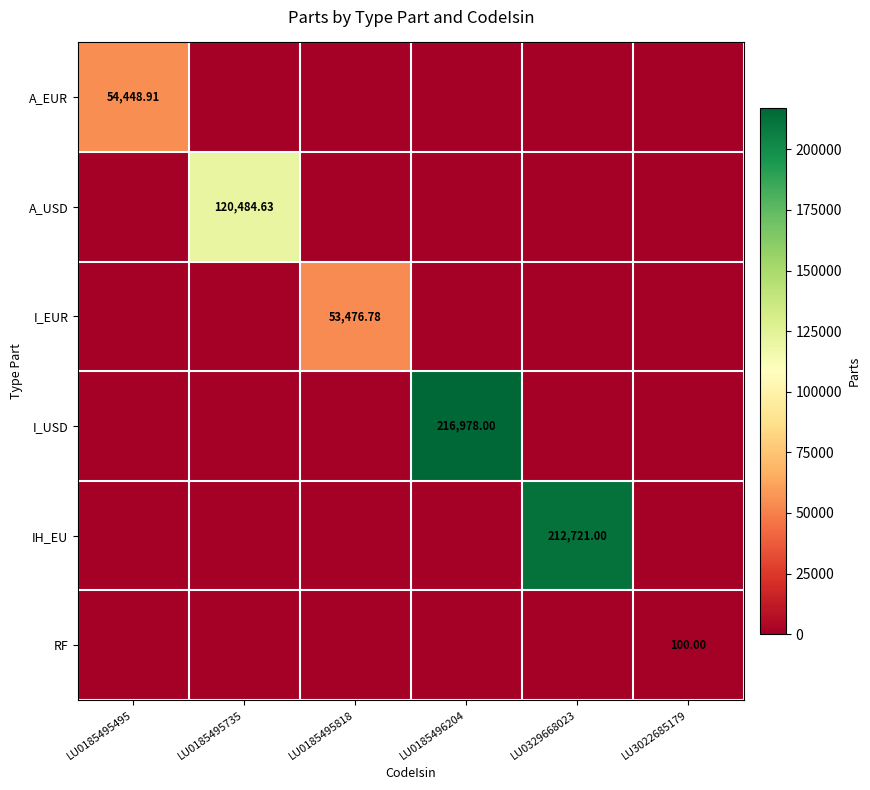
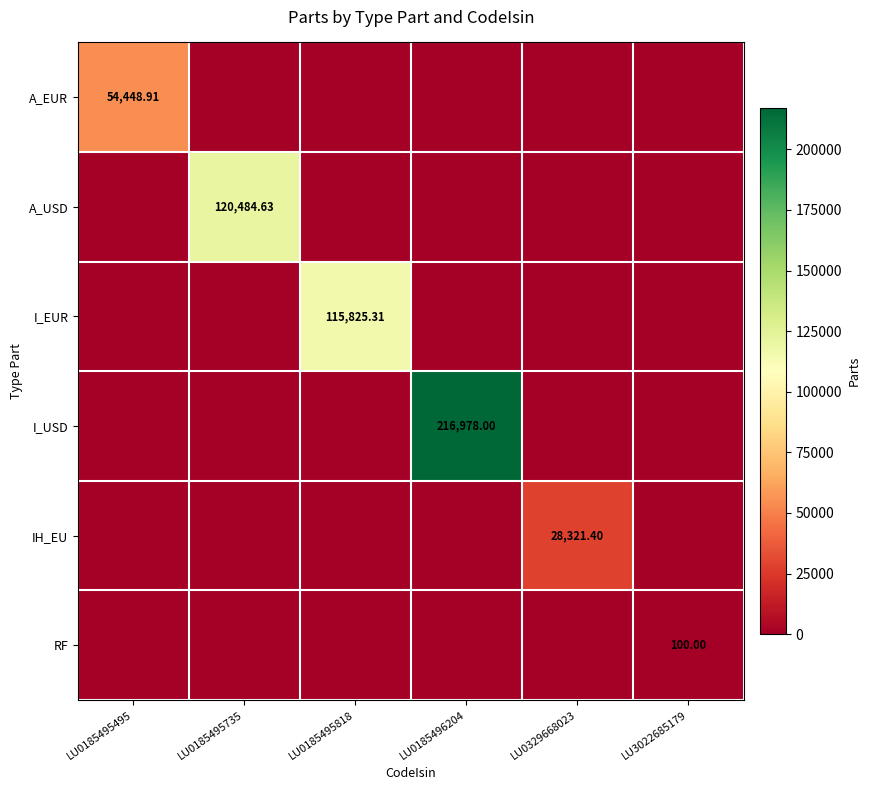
I_EUR, LU0185495818: 53,476.78 -> 115,825.31
IH_EU, LU0329668023: 212,721.00 -> 28,321.40
